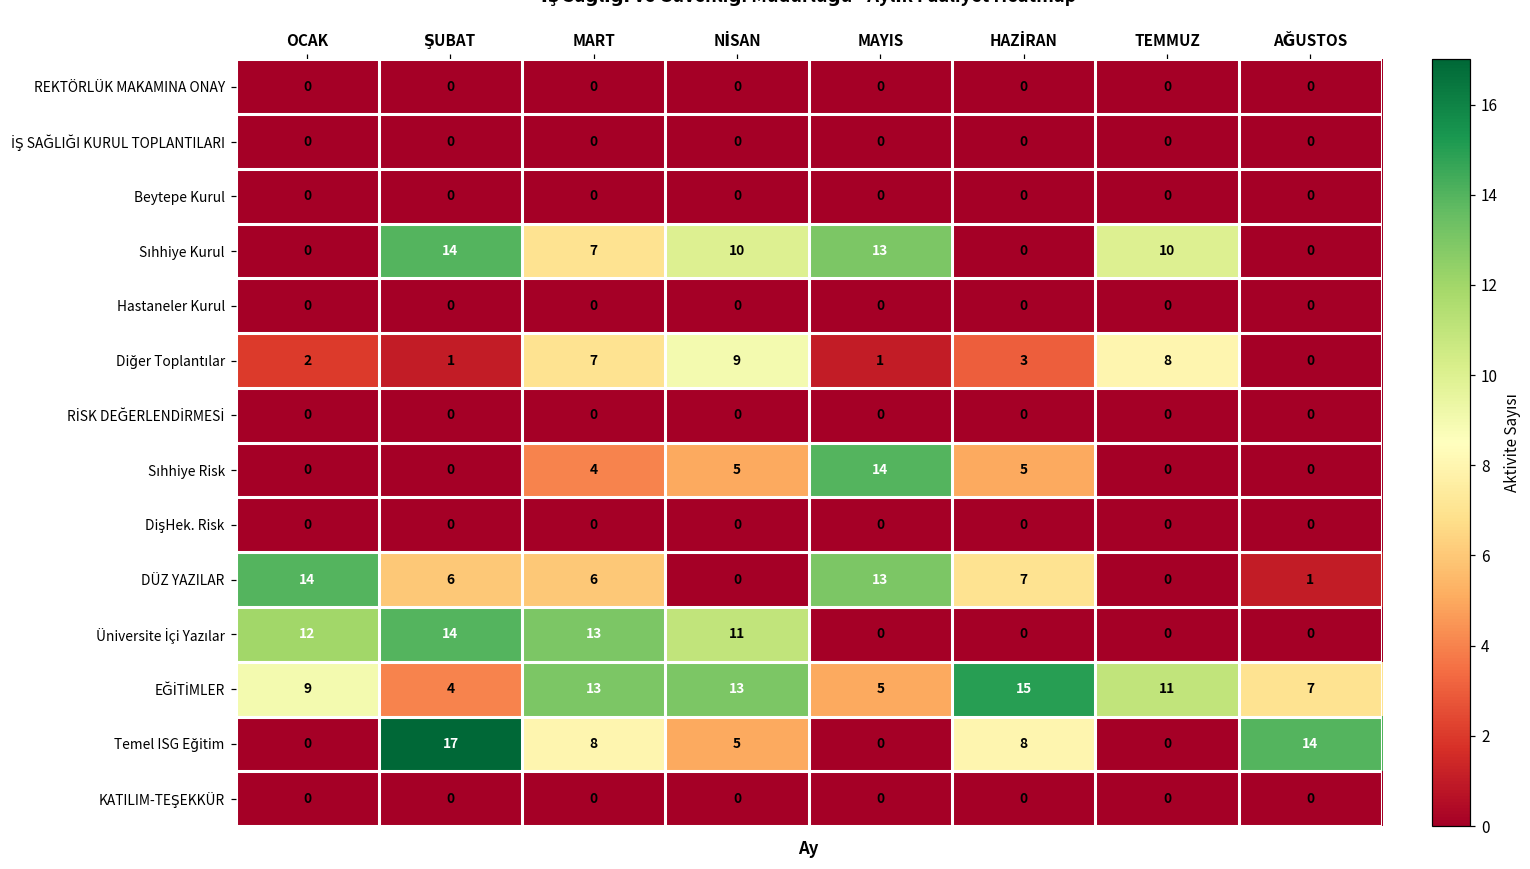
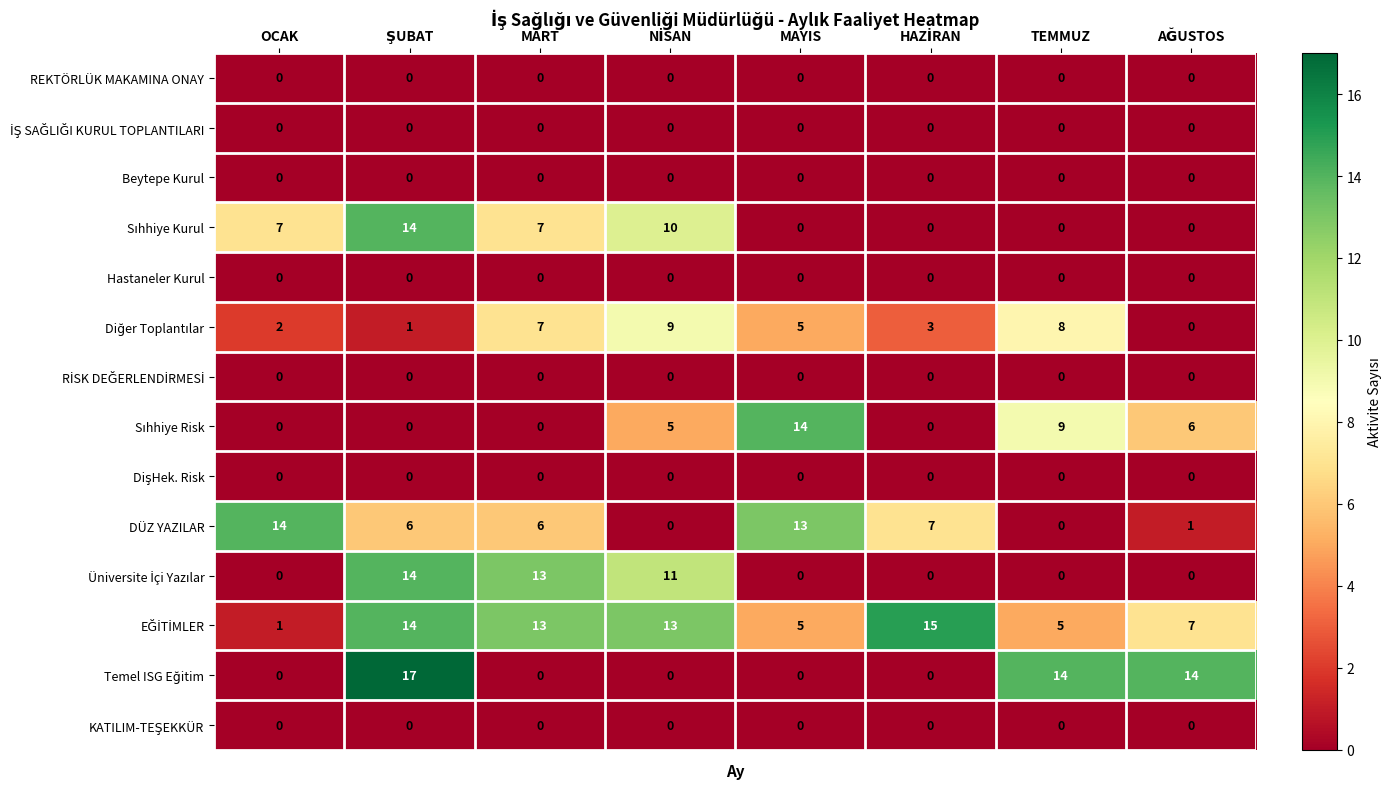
Sıhhiye Kurul, OCAK: 0 -> 7
Sıhhiye Kurul, MAYIS: 13 -> 0
Sıhhiye Kurul, TEMMUZ: 10 -> 0
Diğer Toplantılar, MAYIS: 1 -> 5
Sıhhiye Risk, MART: 4 -> 0
Sıhhiye Risk, HAZİRAN: 5 -> 0
Sıhhiye Risk, TEMMUZ: 0 -> 9
Sıhhiye Risk, AĞUSTOS: 0 -> 6
Üniversite İçi Yazılar, OCAK: 12 -> 0
EĞİTİMLER, OCAK: 9 -> 1
EĞİTİMLER, ŞUBAT: 4 -> 14
EĞİTİMLER, TEMMUZ: 11 -> 5
Temel ISG Eğitim, MART: 8 -> 0
Temel ISG Eğitim, NİSAN: 5 -> 0
Temel ISG Eğitim, HAZİRAN: 8 -> 0
Temel ISG Eğitim, TEMMUZ: 0 -> 14
